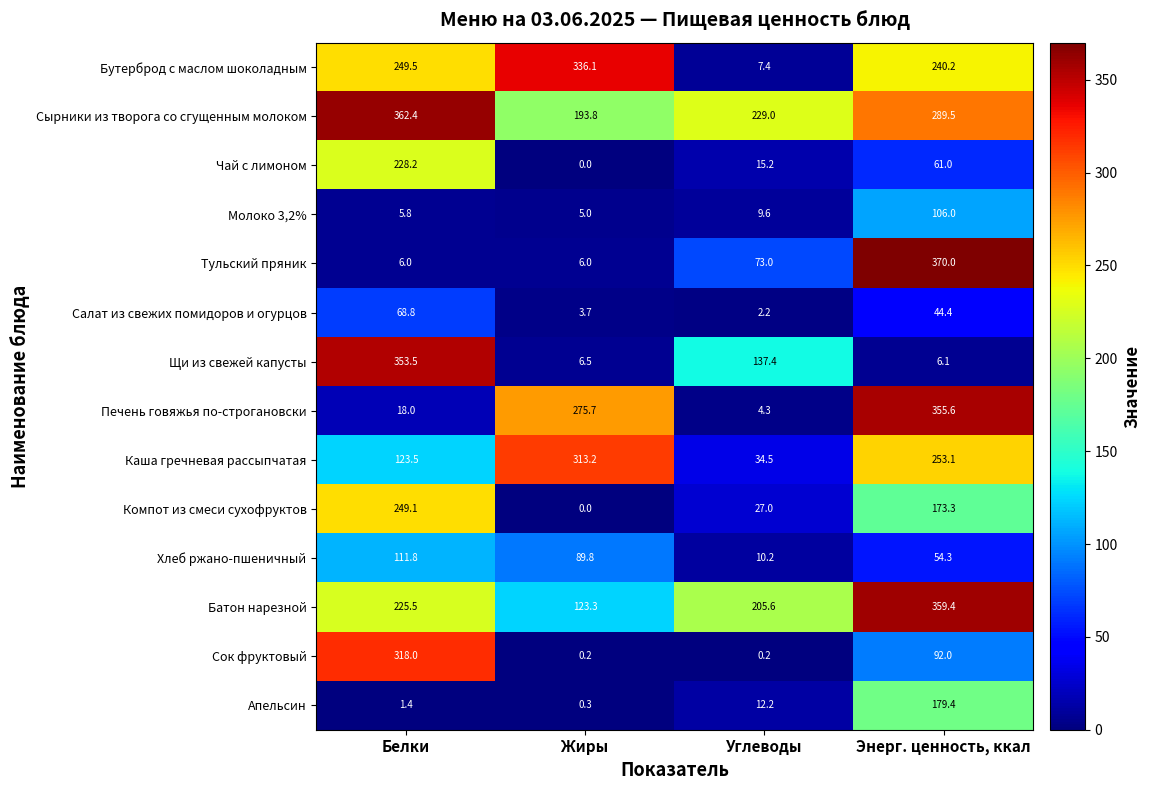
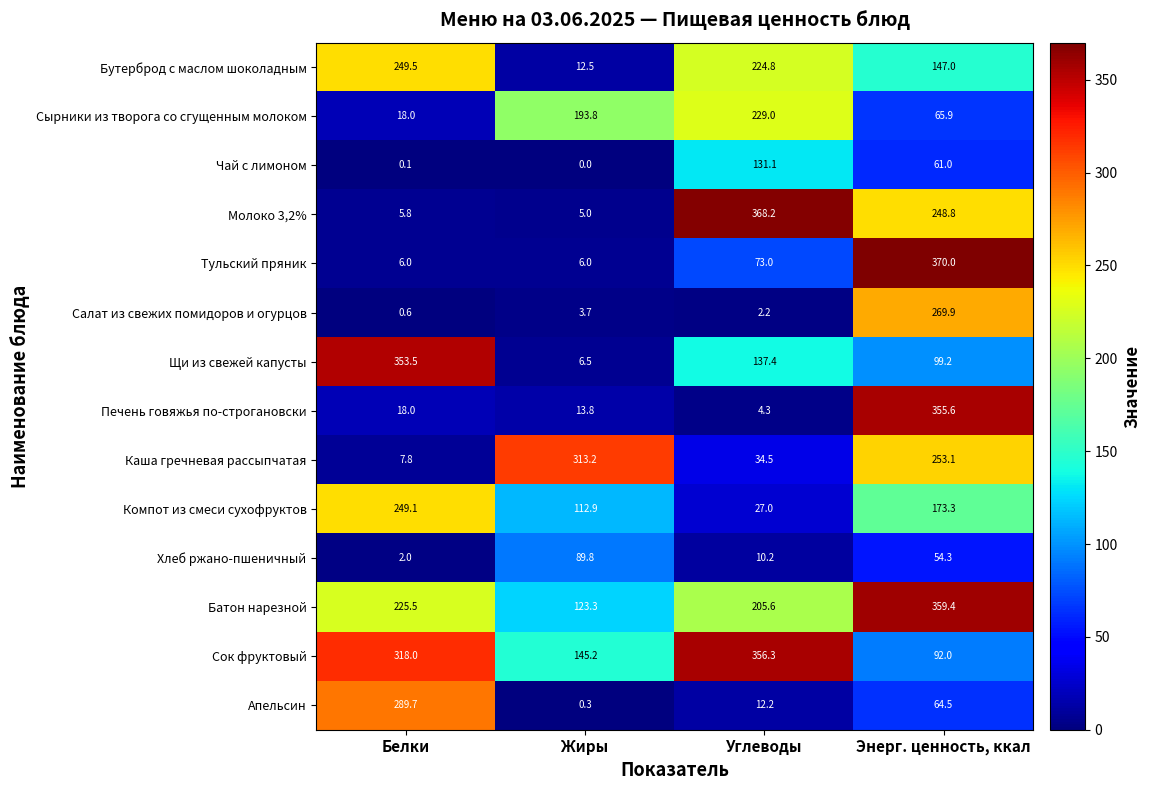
Бутерброд с маслом шоколадным, Жиры: 336.1 -> 12.5
Бутерброд с маслом шоколадным, Углеводы: 7.4 -> 224.8
Бутерброд с маслом шоколадным, Энерг. ценность, ккал: 240.2 -> 147.0
Сырники из творога со сгущенным молоком, Белки: 362.4 -> 18.0
Сырники из творога со сгущенным молоком, Энерг. ценность, ккал: 289.5 -> 65.9
Чай с лимоном, Белки: 228.2 -> 0.1
Чай с лимоном, Углеводы: 15.2 -> 131.1
Молоко 3,2%, Углеводы: 9.6 -> 368.2
Молоко 3,2%, Энерг. ценность, ккал: 106.0 -> 248.8
Салат из свежих помидоров и огурцов, Белки: 68.8 -> 0.6
Салат из свежих помидоров и огурцов, Энерг. ценность, ккал: 44.4 -> 269.9
Щи из свежей капусты, Энерг. ценность, ккал: 6.1 -> 99.2
Печень говяжья по-строгановски, Жиры: 275.7 -> 13.8
Каша гречневая рассыпчатая, Белки: 123.5 -> 7.8
Компот из смеси сухофруктов, Жиры: 0.0 -> 112.9
Хлеб ржано-пшеничный, Белки: 111.8 -> 2.0
Сок фруктовый, Жиры: 0.2 -> 145.2
Сок фруктовый, Углеводы: 0.2 -> 356.3
Апельсин, Белки: 1.4 -> 289.7
Апельсин, Энерг. ценность, ккал: 179.4 -> 64.5
